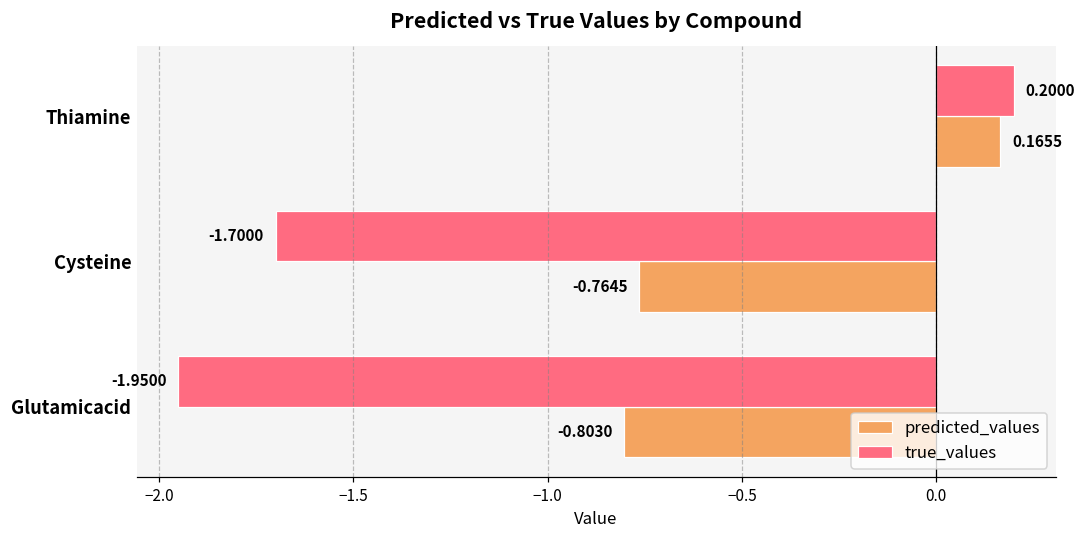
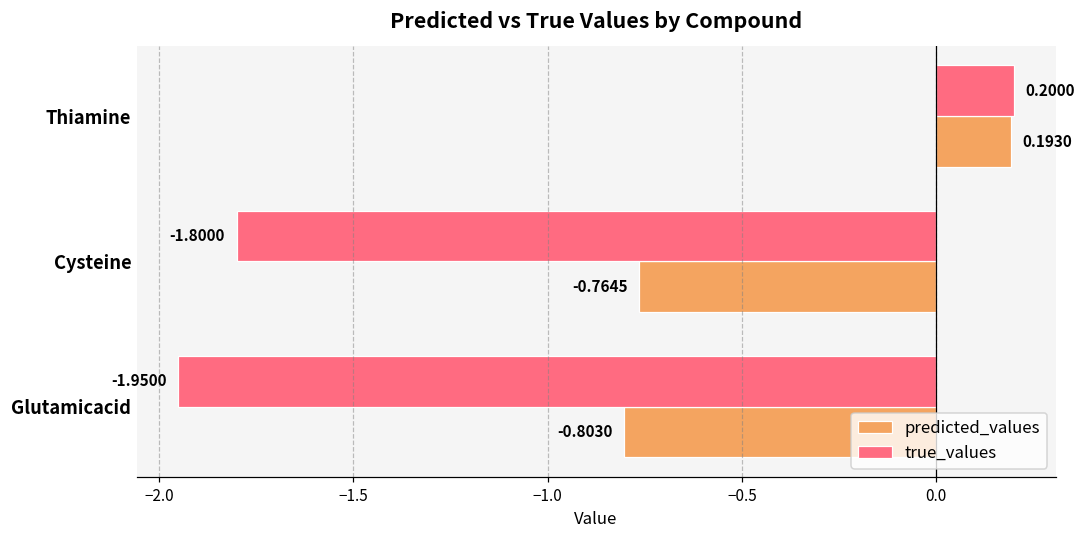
predicted_values, Thiamine: 0.1655 -> 0.1930
true_values, Cysteine: -1.7000 -> -1.8000
